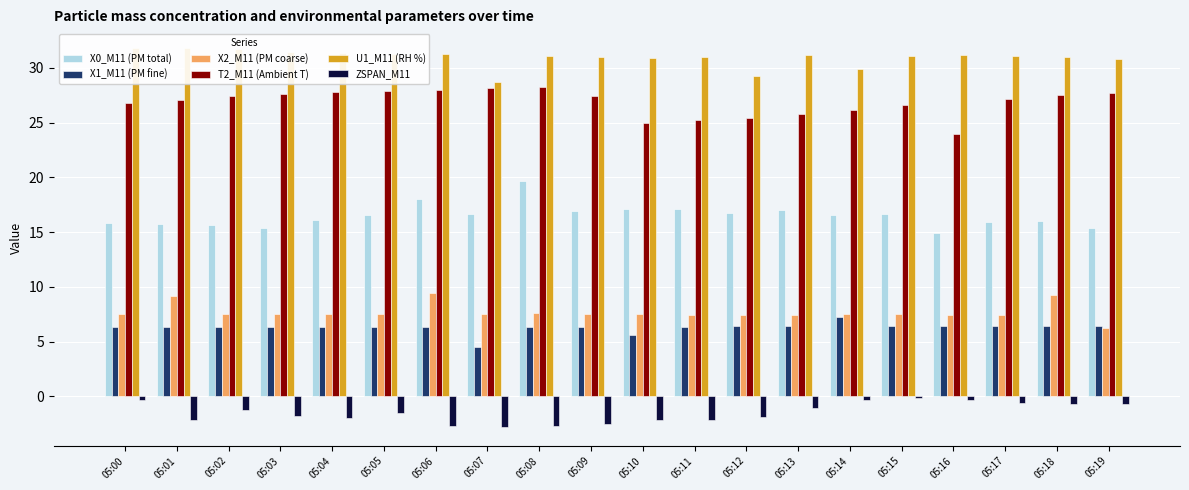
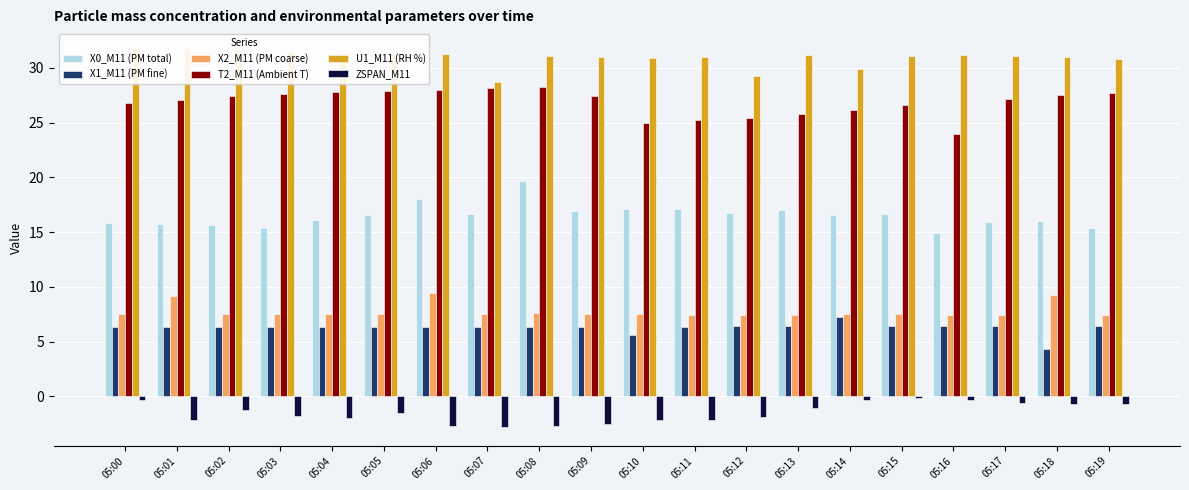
X1_M11 (PM fine), 05:07: 4.5 -> 6.4
X1_M11 (PM fine), 05:18: 6.5 -> 4.4
X2_M11 (PM coarse), 05:19: 6.2 -> 7.4
